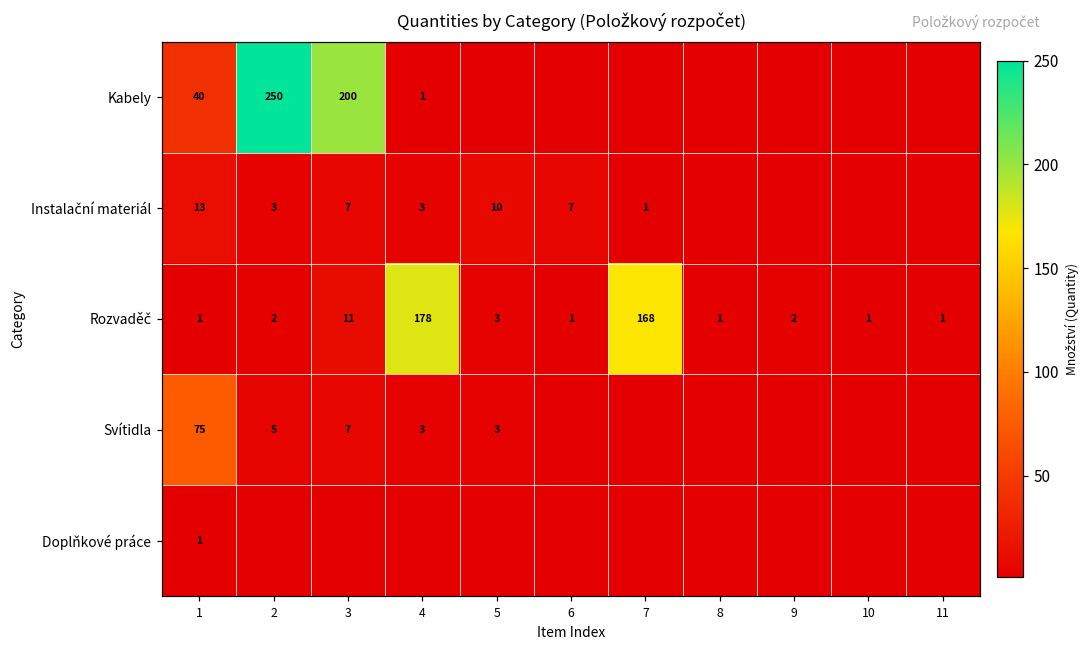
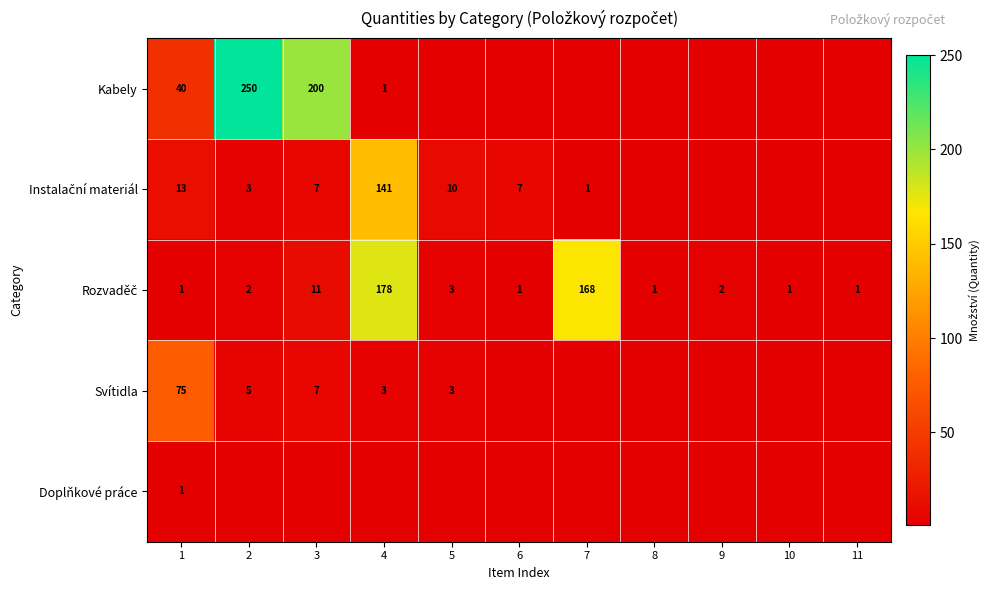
Instalační materiál, 4: 3 -> 141
